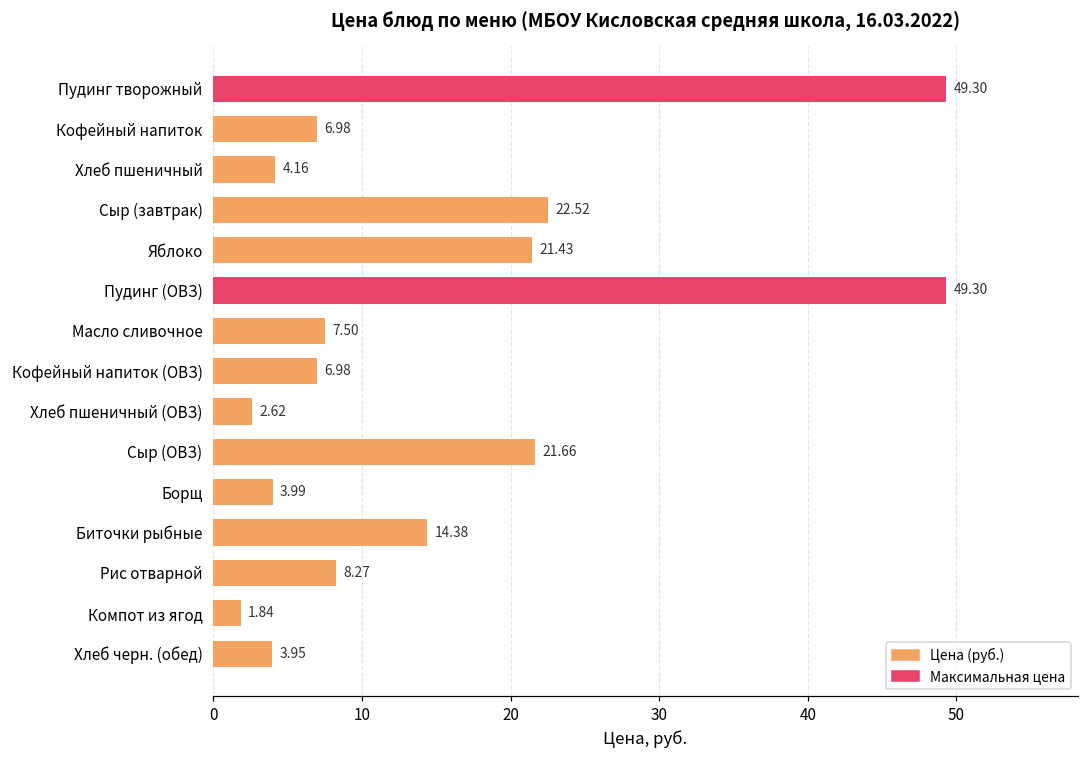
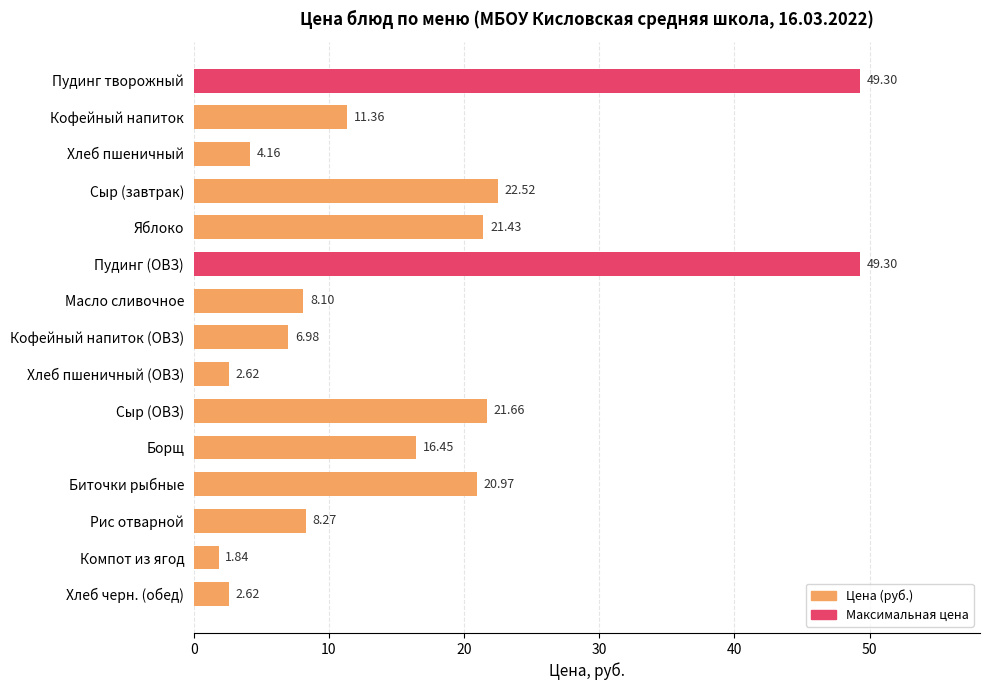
Кофейный напиток: 6.98 -> 11.36
Масло сливочное: 7.50 -> 8.10
Борщ: 3.99 -> 16.45
Биточки рыбные: 14.38 -> 20.97
Хлеб черн. (обед): 3.95 -> 2.62
